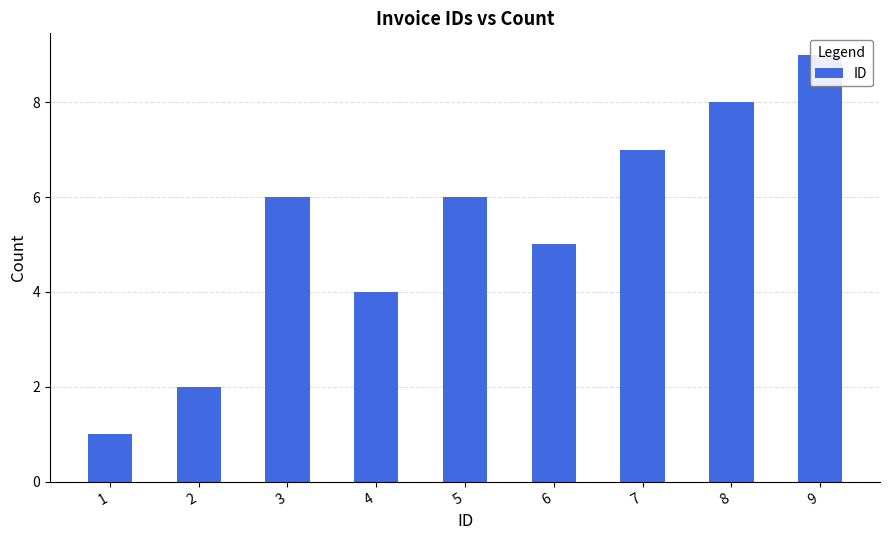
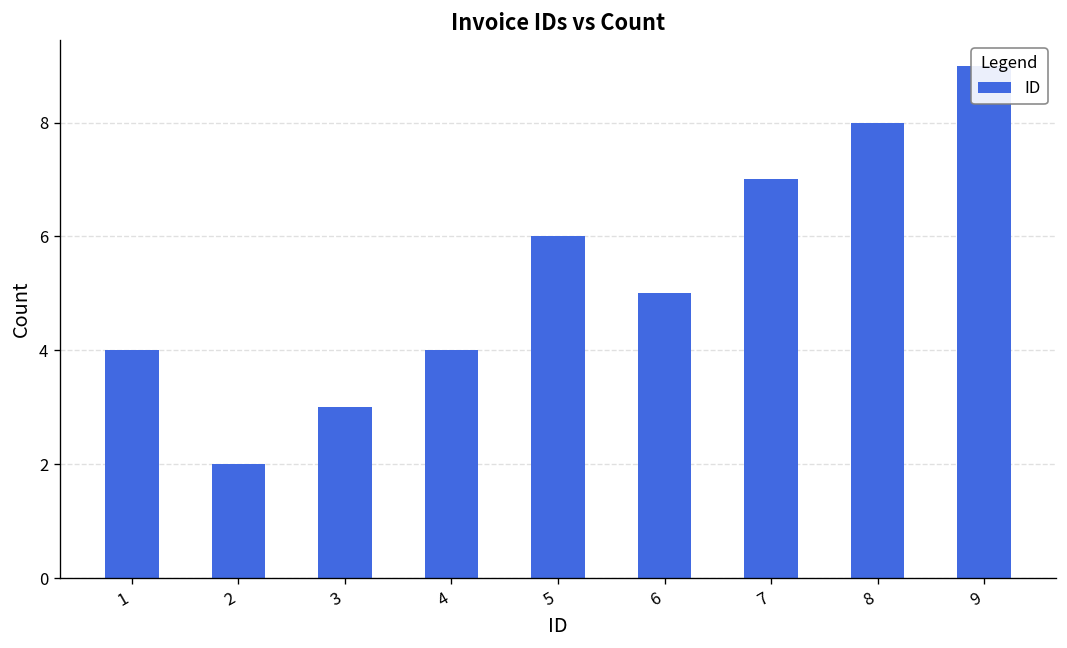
1: 1 -> 4
3: 6 -> 3
